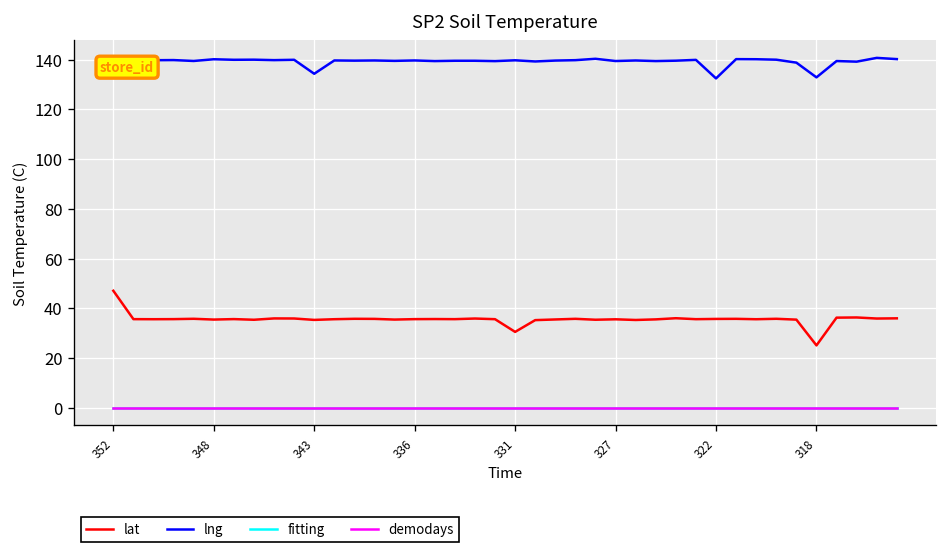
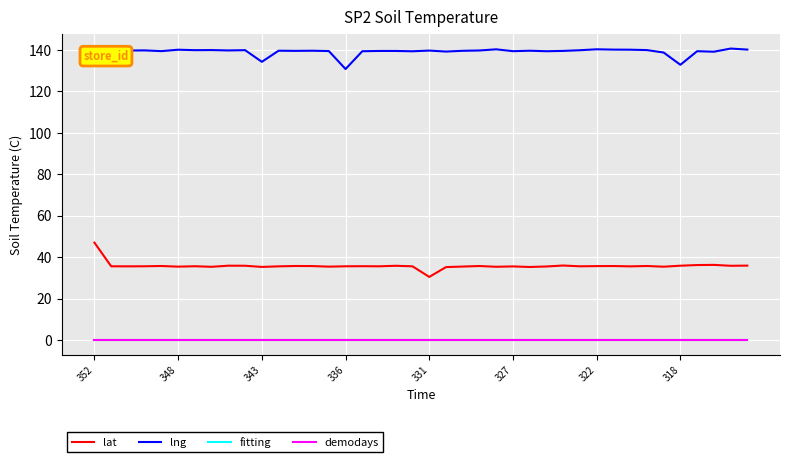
lng, 336: 140 -> 131
lng, 322: 132 -> 140
lat, 318: 25 -> 36
